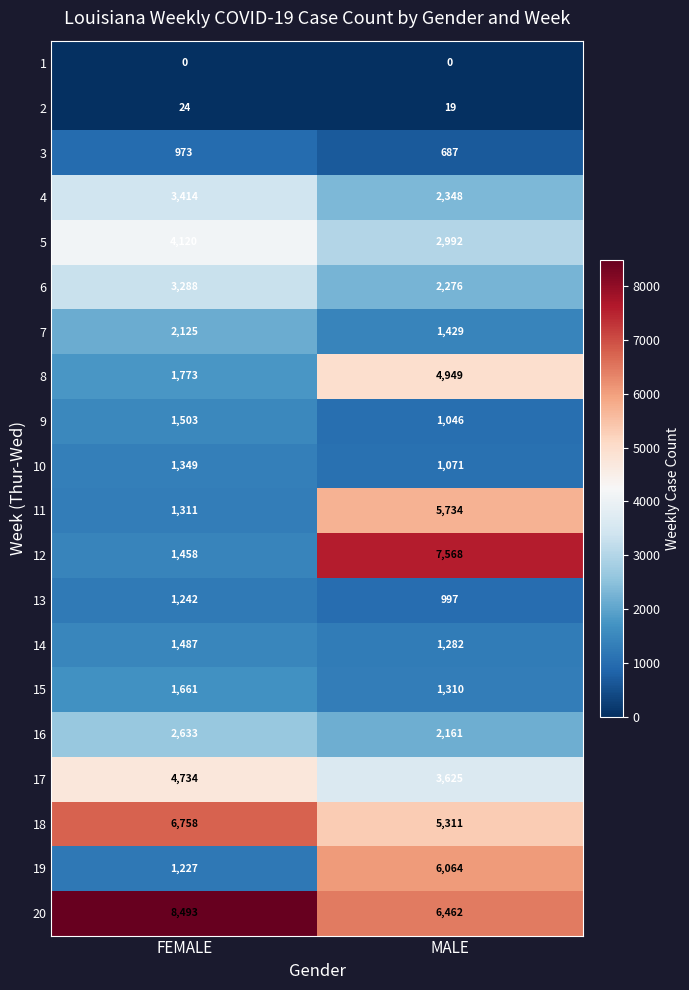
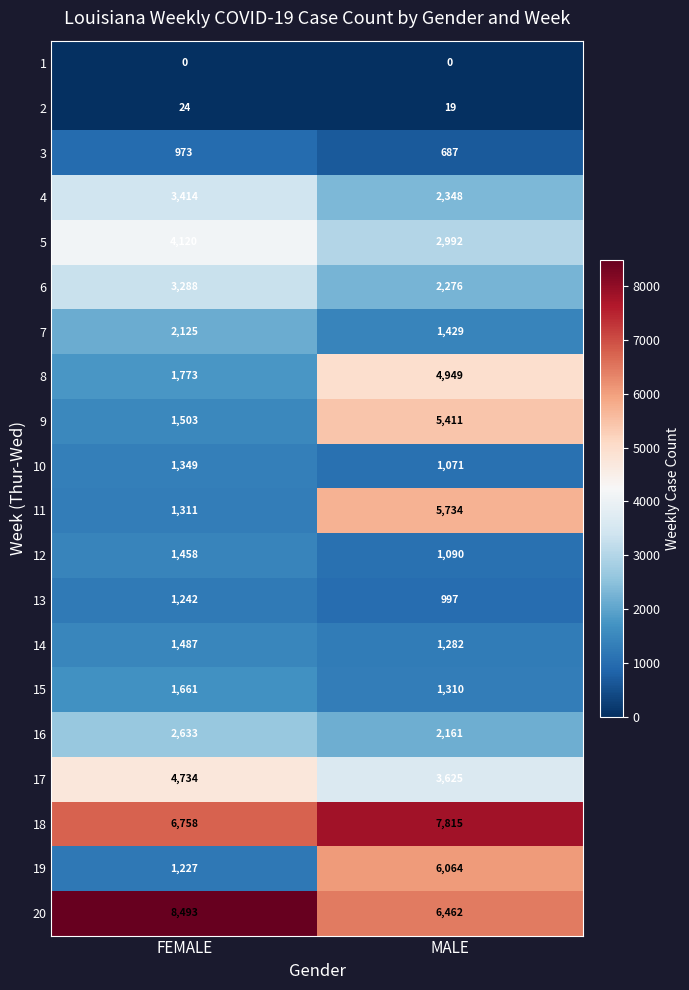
9, MALE: 1,046 -> 5,411
12, MALE: 7,568 -> 1,090
18, MALE: 5,311 -> 7,815
